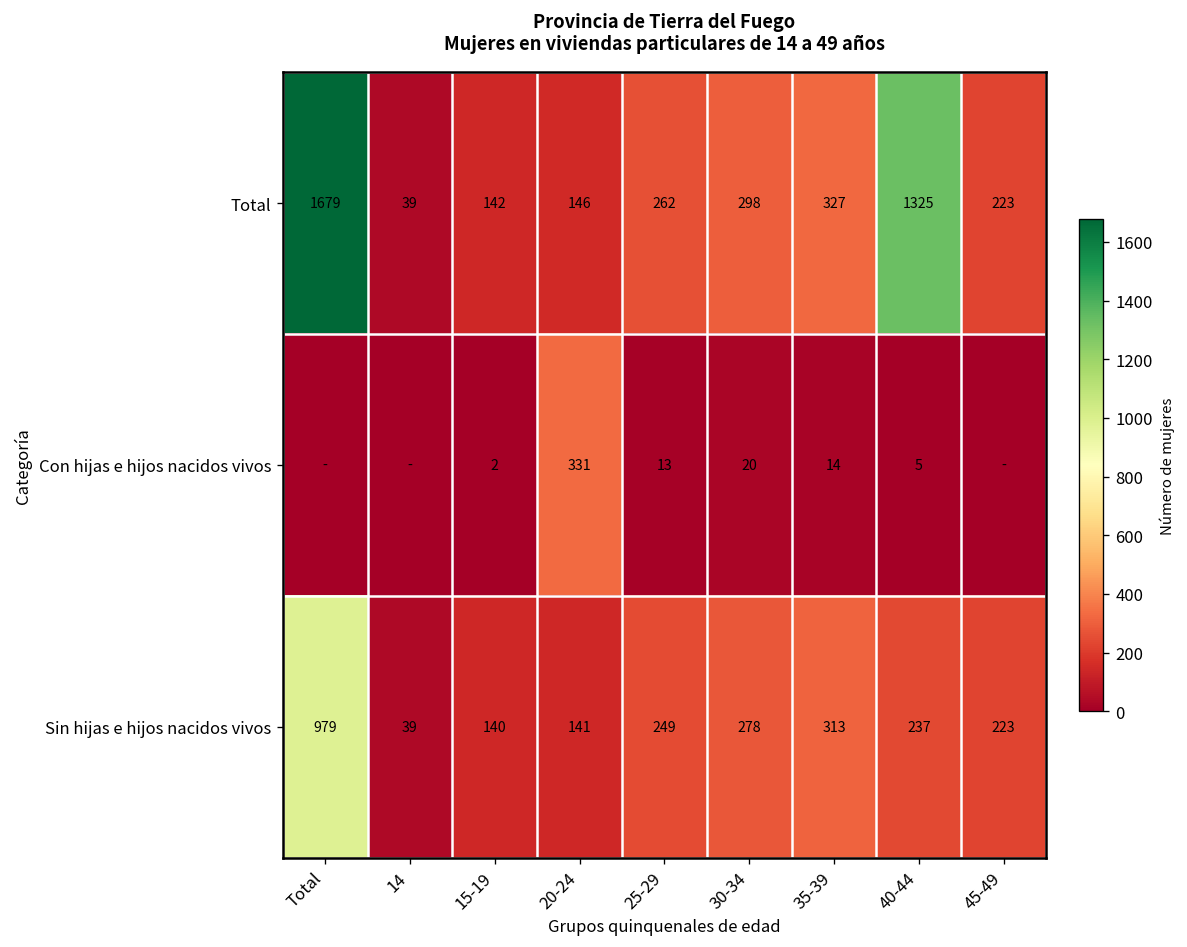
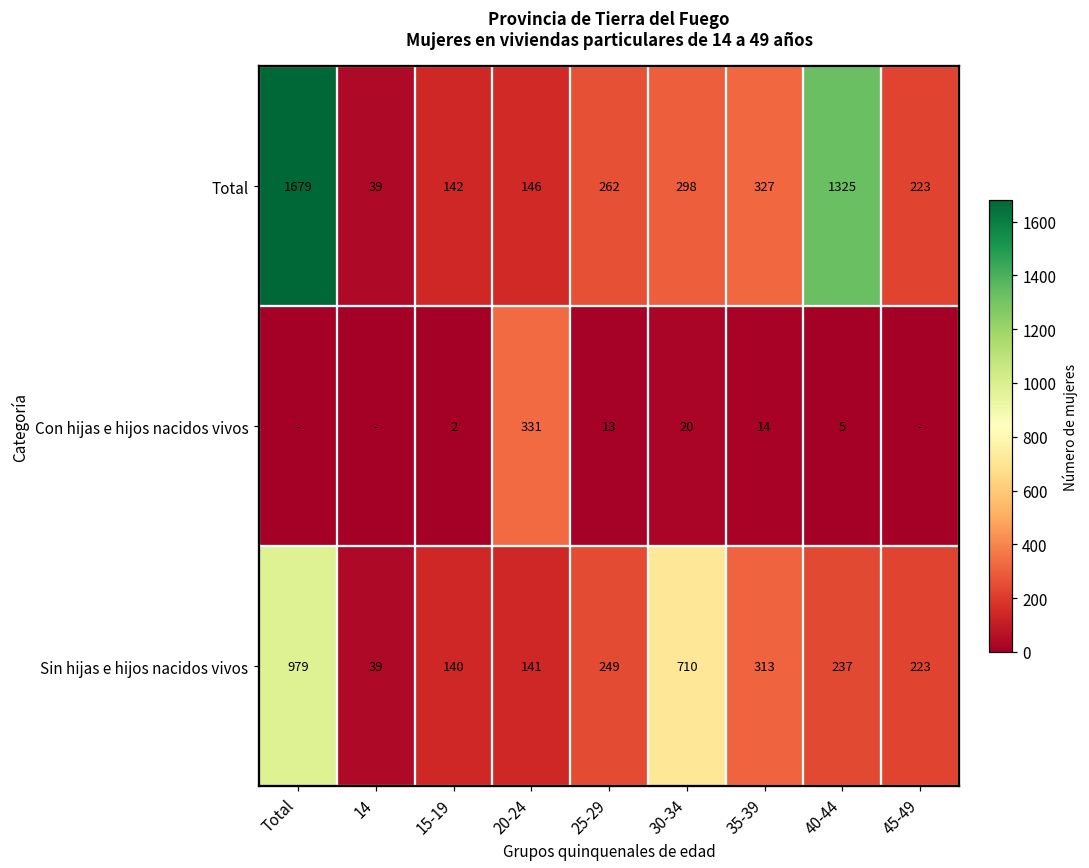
Sin hijas e hijos nacidos vivos, 30-34: 278 -> 710
